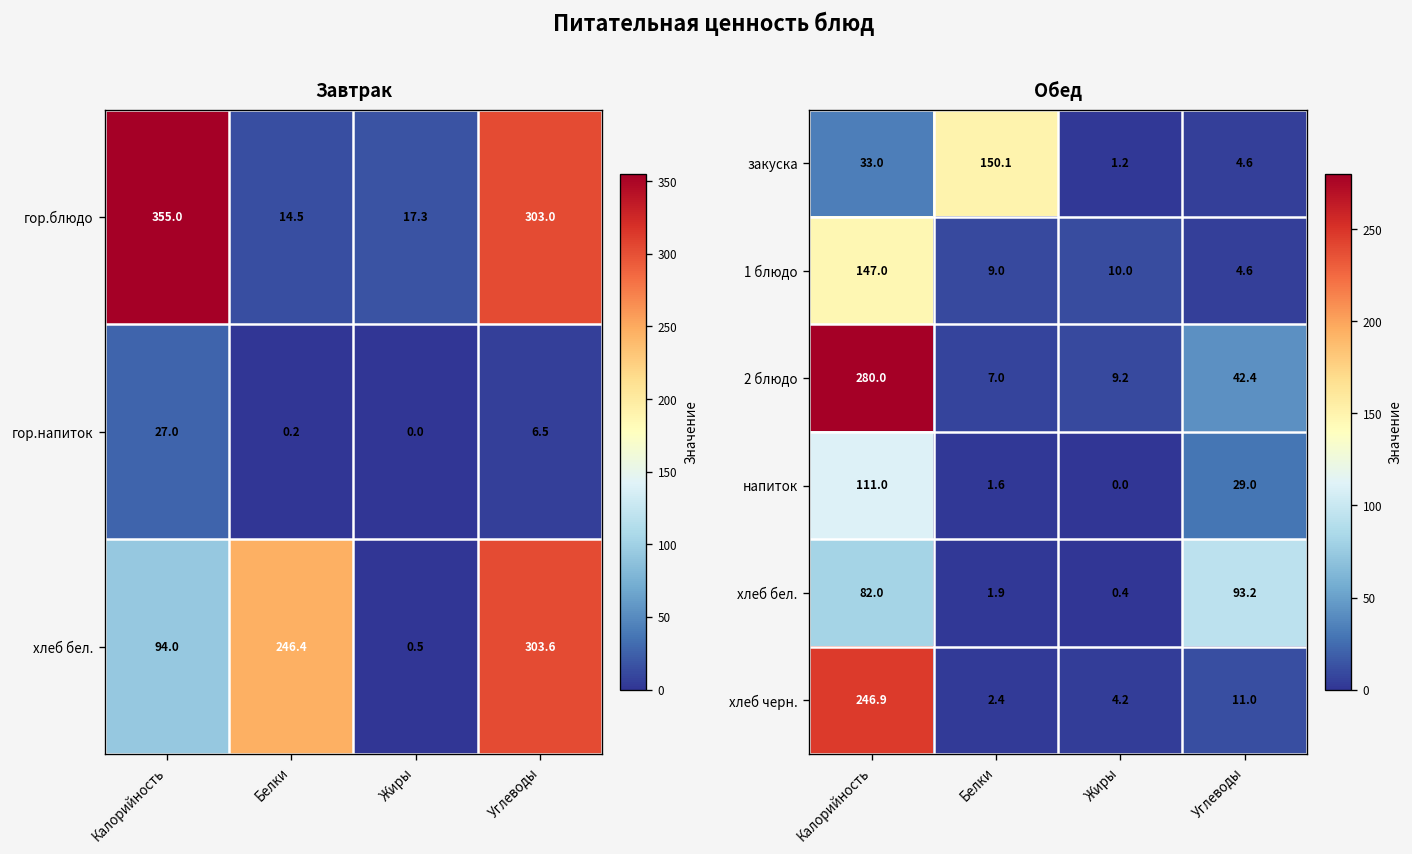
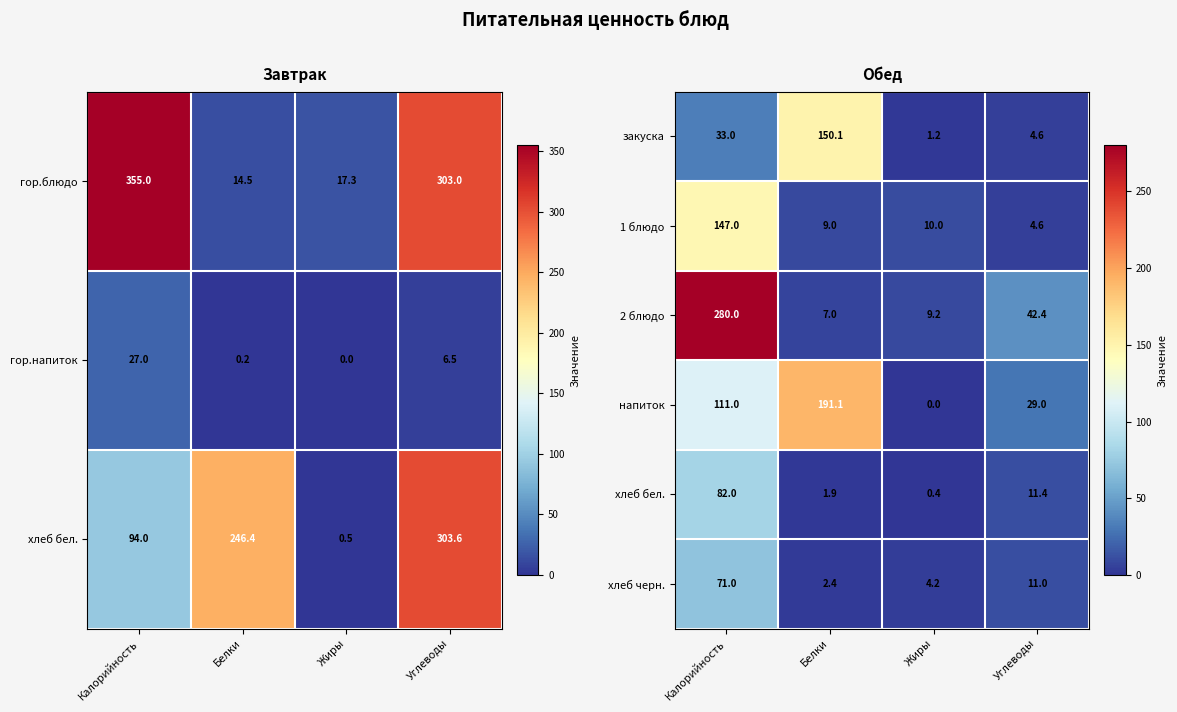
Обед, напиток, Белки: 1.6 -> 191.1
Обед, хлеб бел., Углеводы: 93.2 -> 11.4
Обед, хлеб черн., Калорийность: 246.9 -> 71.0
